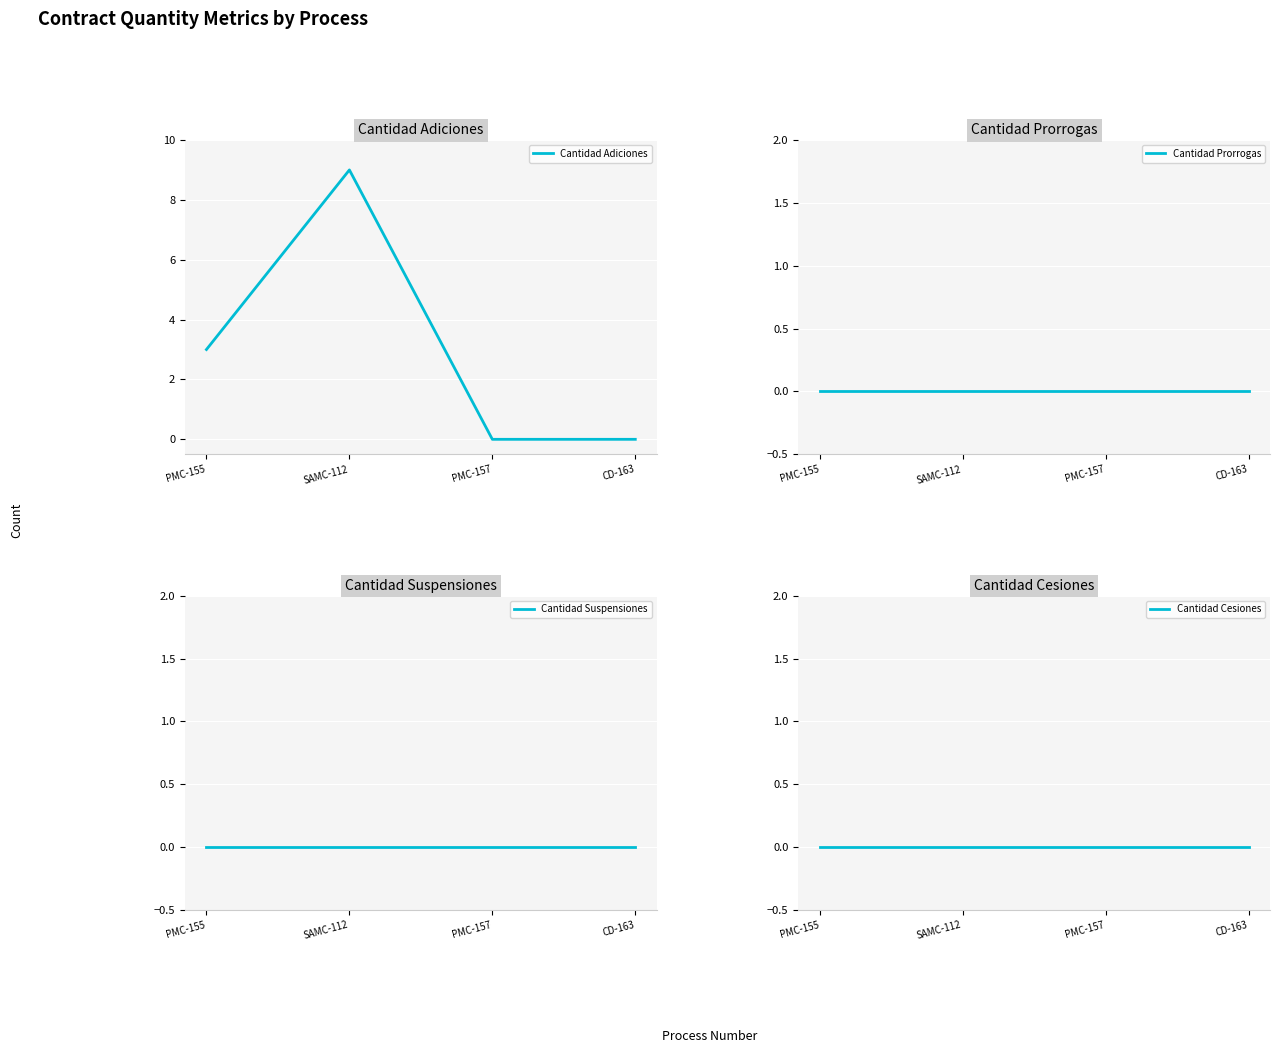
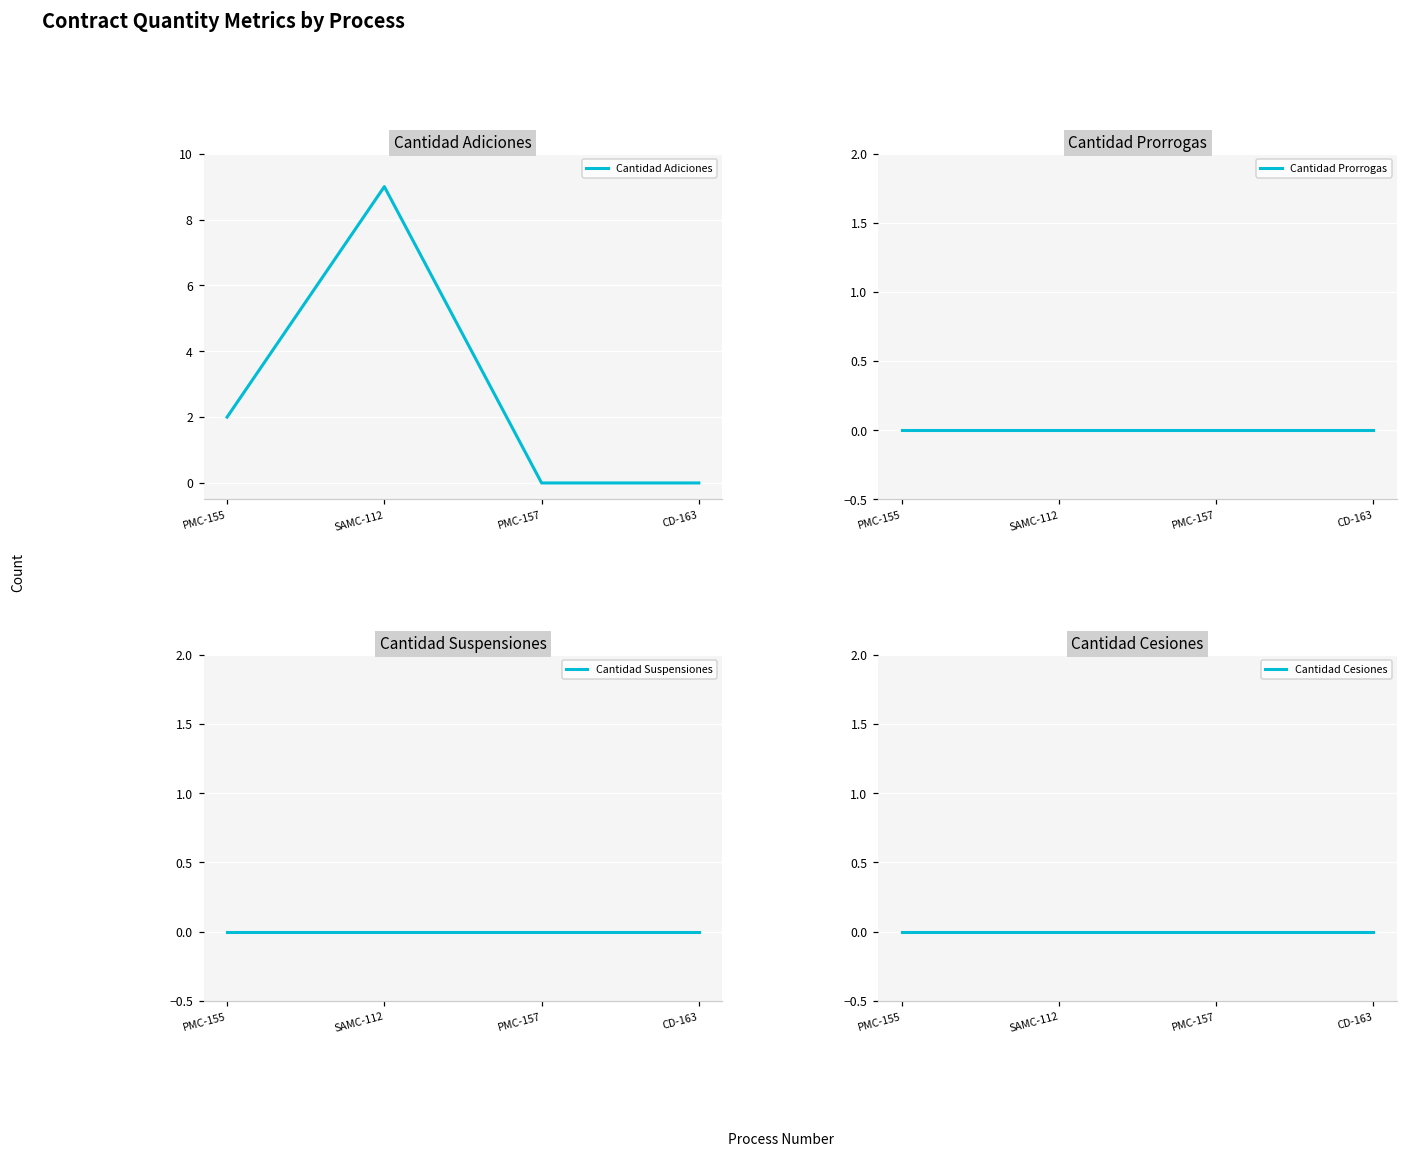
Cantidad Adiciones, PMC-155: 3 -> 2
